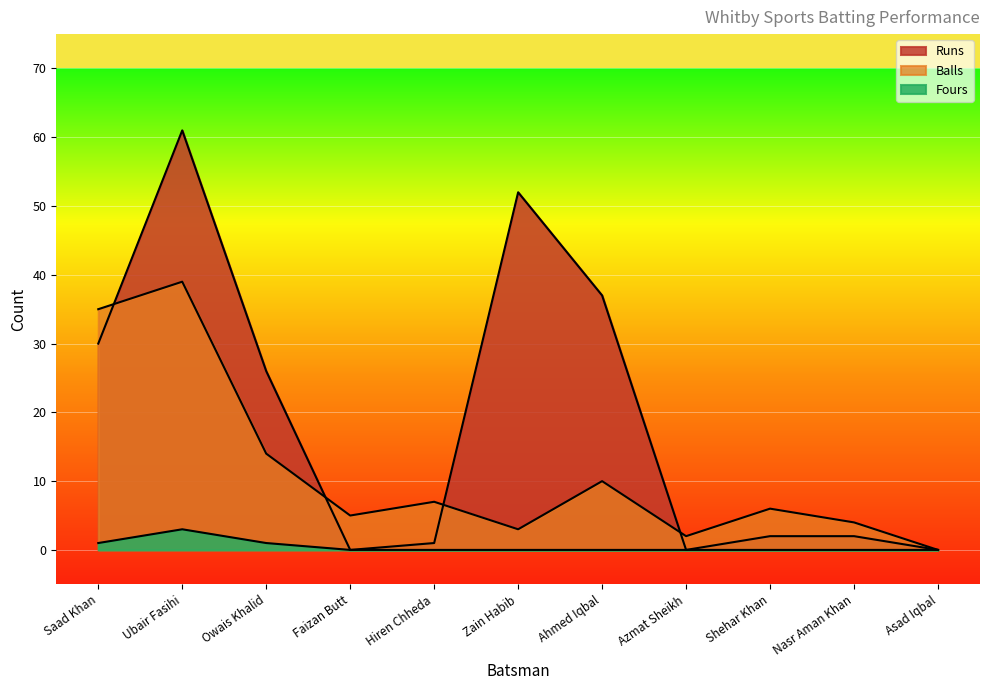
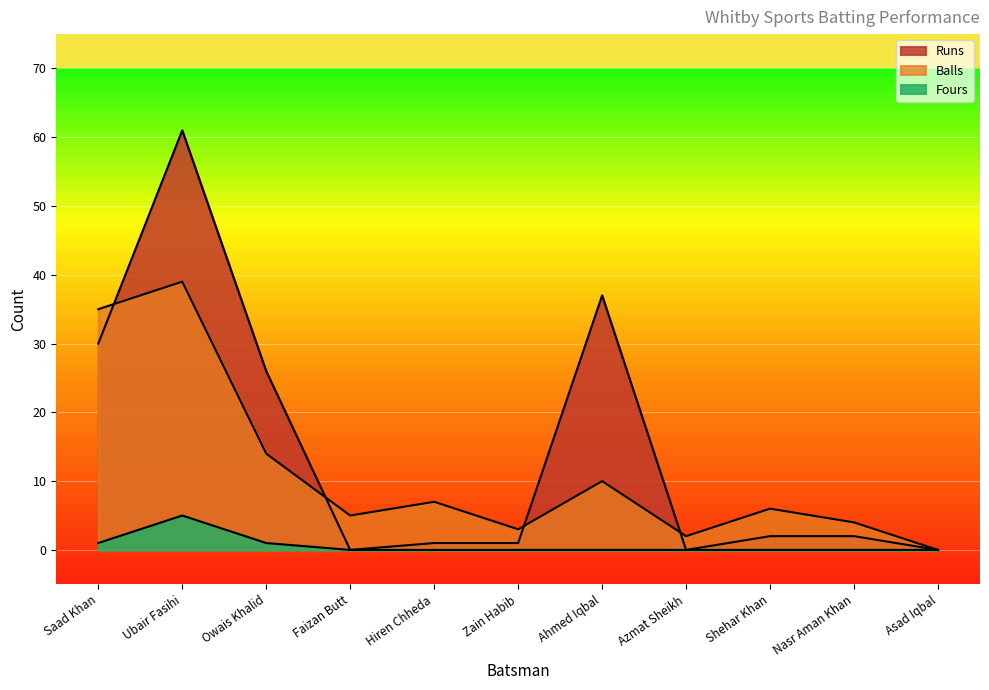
Fours, Ubair Fasihi: 3 -> 5
Runs, Zain Habib: 52 -> 1
